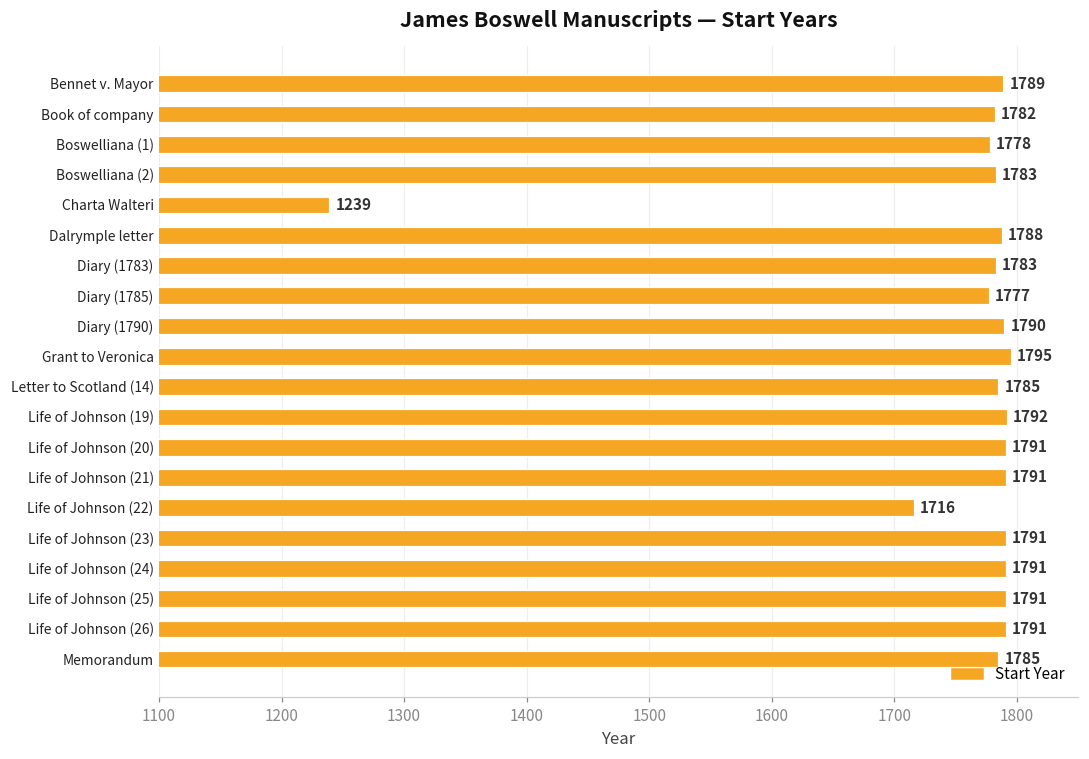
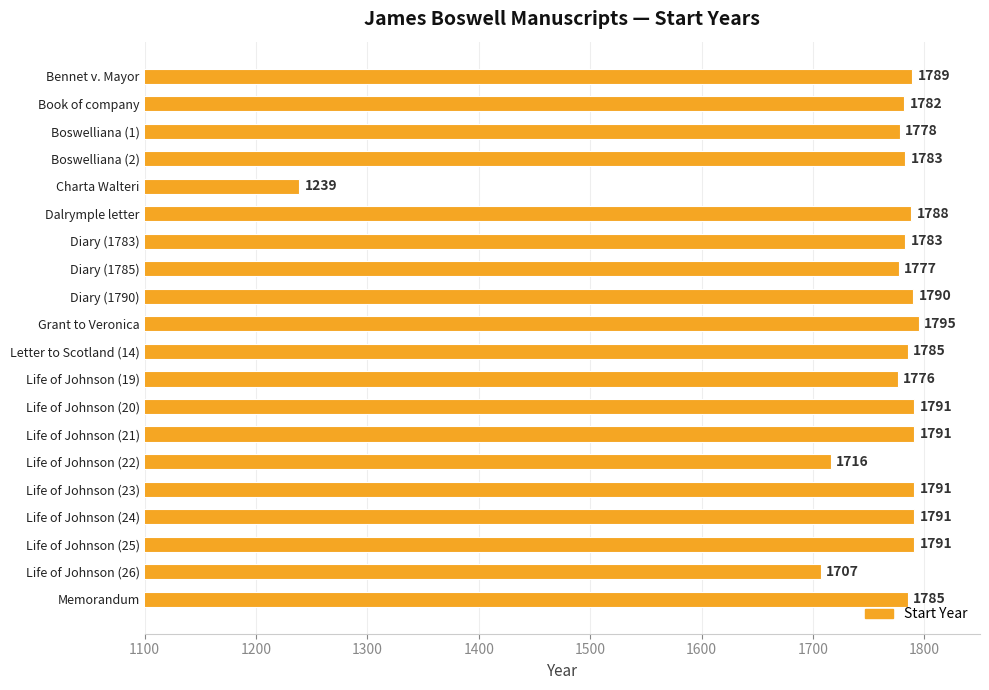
Life of Johnson (19): 1792 -> 1776
Life of Johnson (26): 1791 -> 1707
